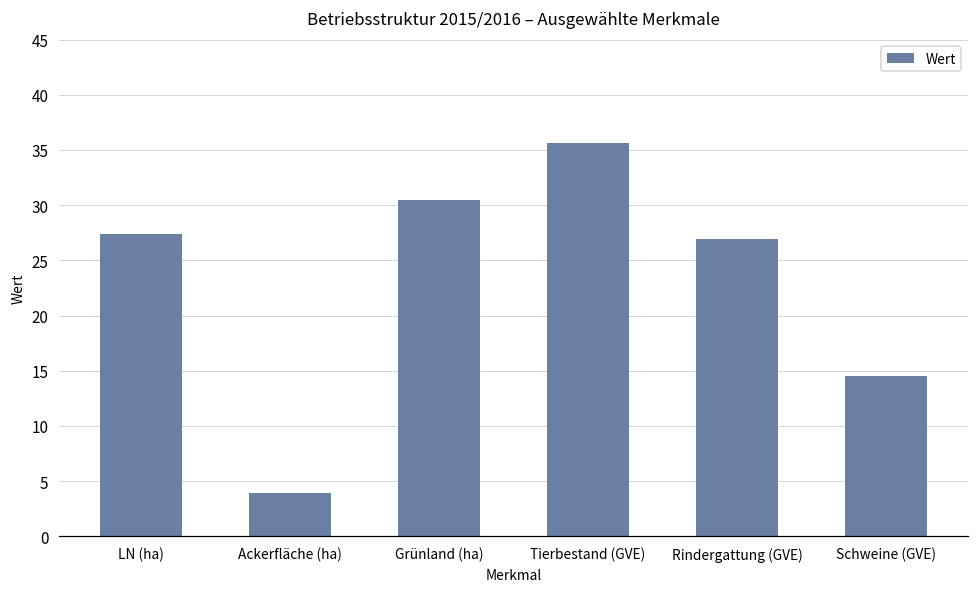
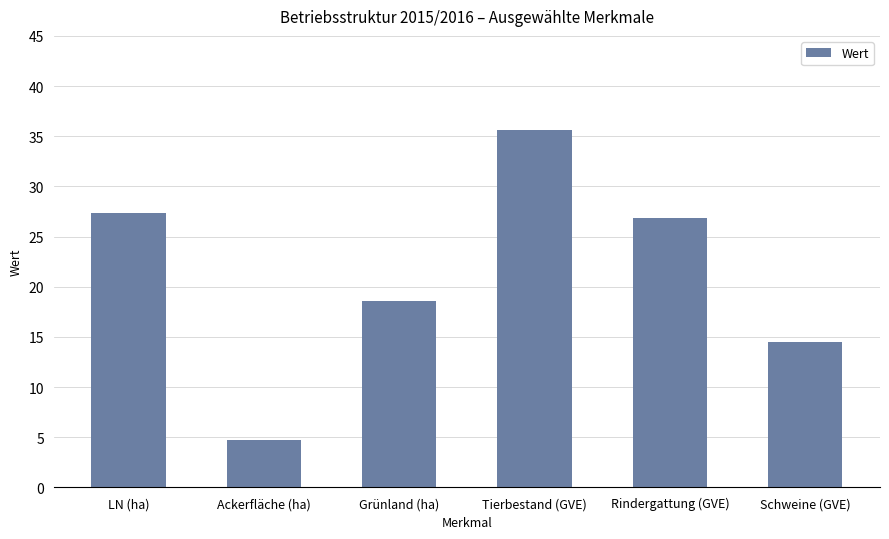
Ackerfläche (ha): 3.9 -> 4.7
Grünland (ha): 30.5 -> 18.6
